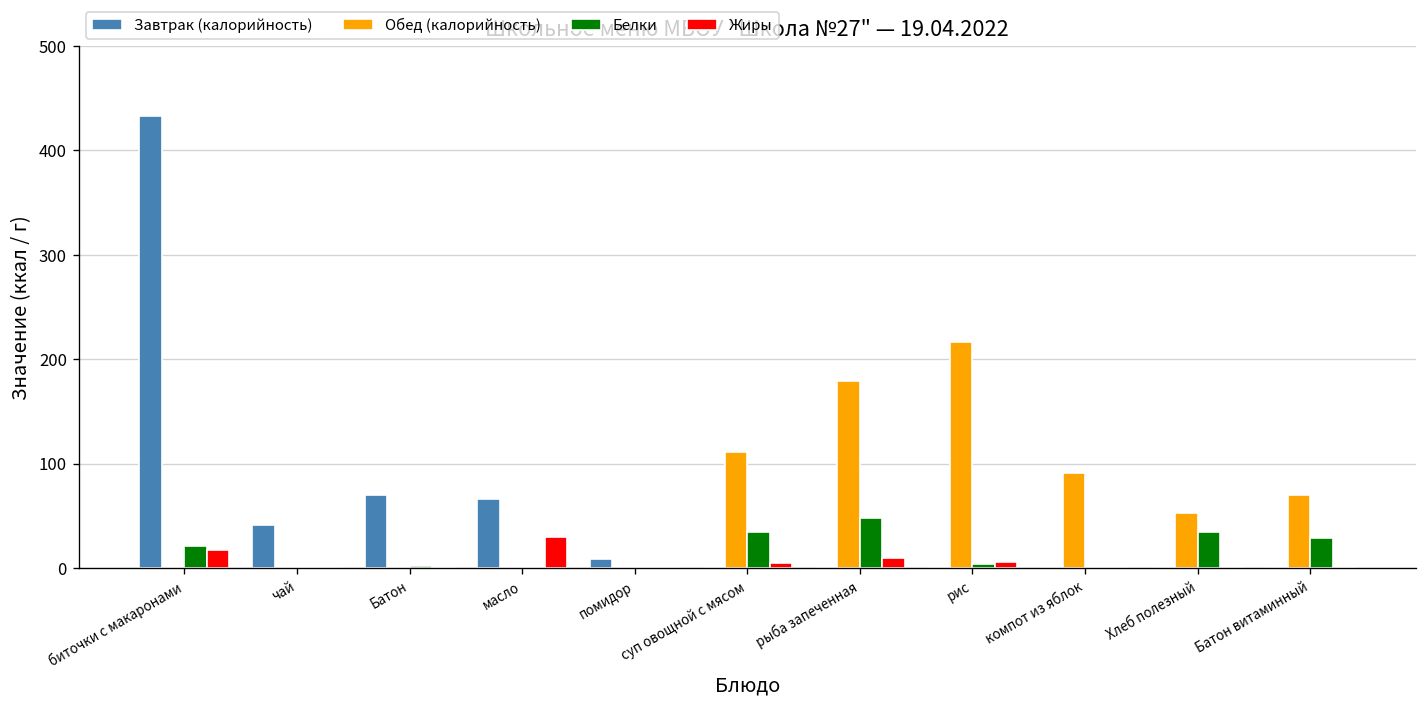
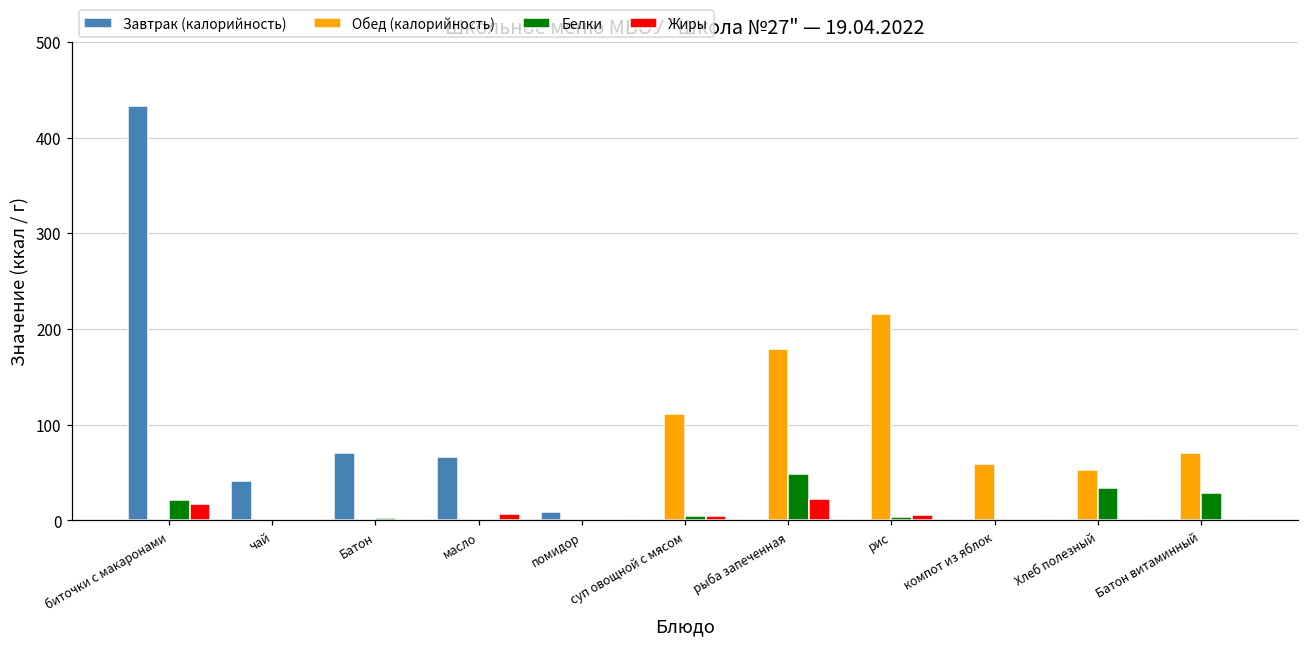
Жиры, масло: 30 -> 10
Белки, суп овощной с мясом: 30 -> 10
Жиры, рыба запеченная: 10 -> 20
Обед (калорийность), компот из яблок: 90 -> 60
